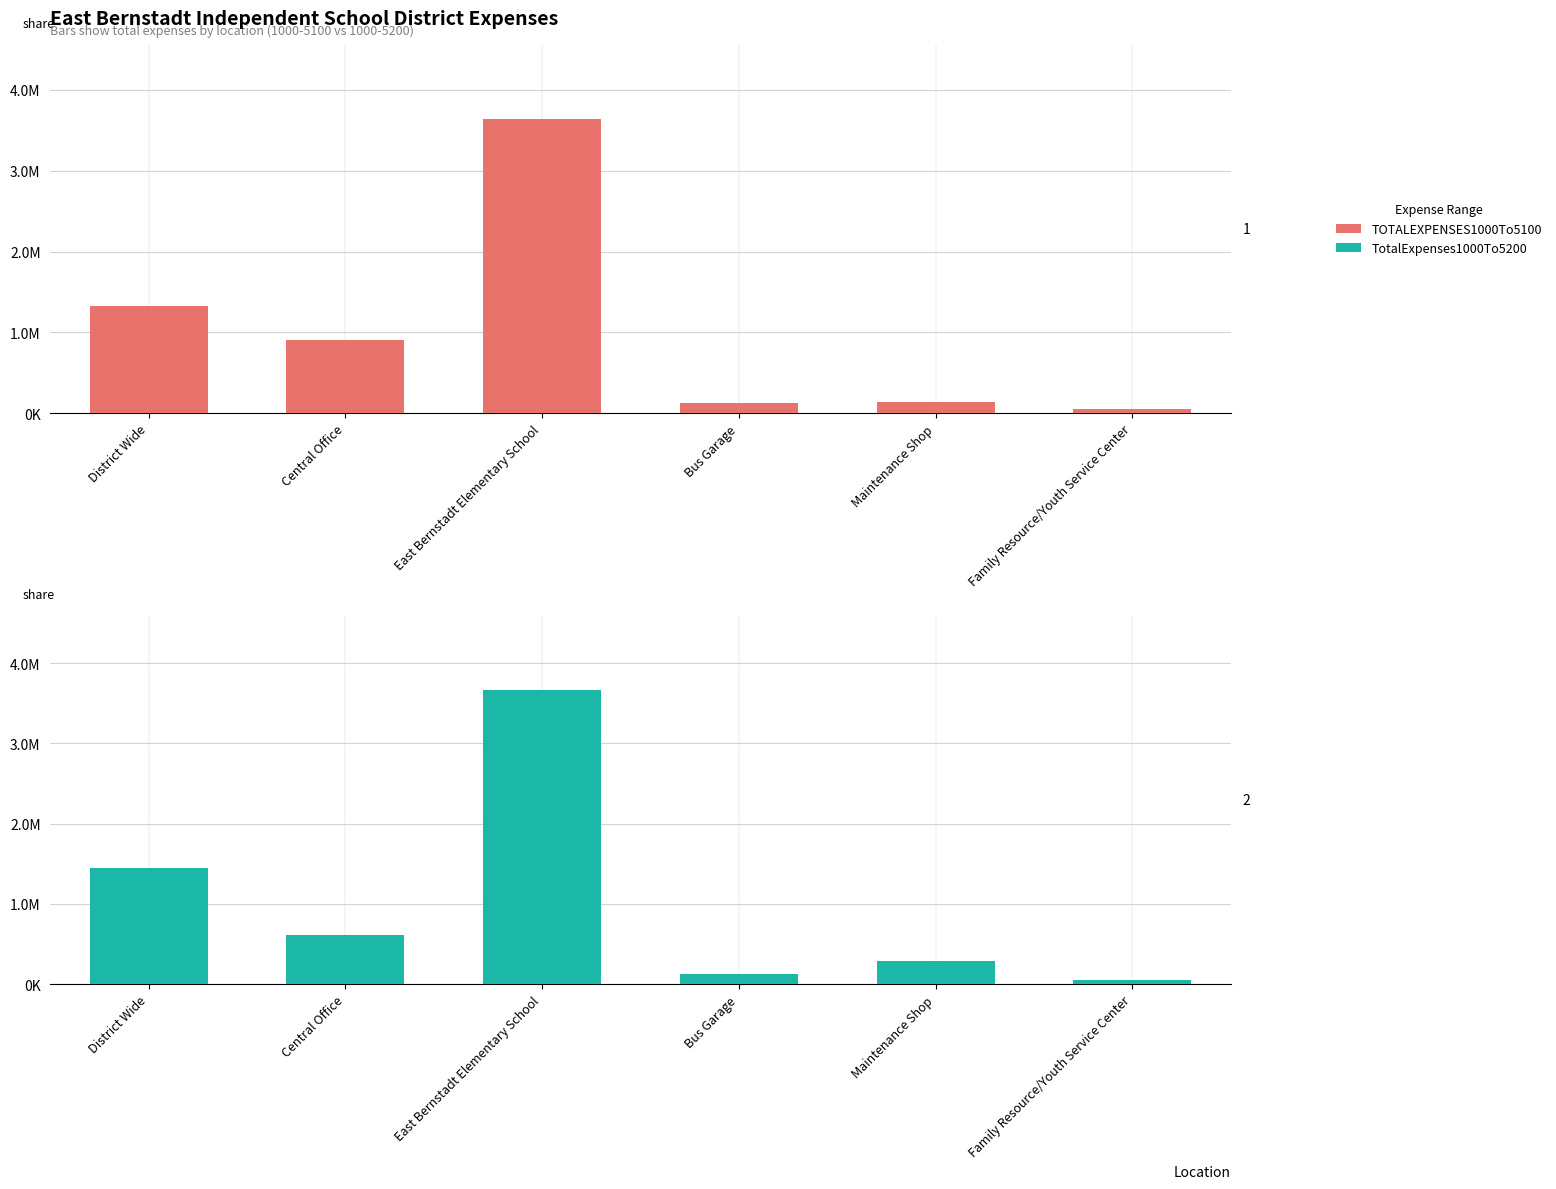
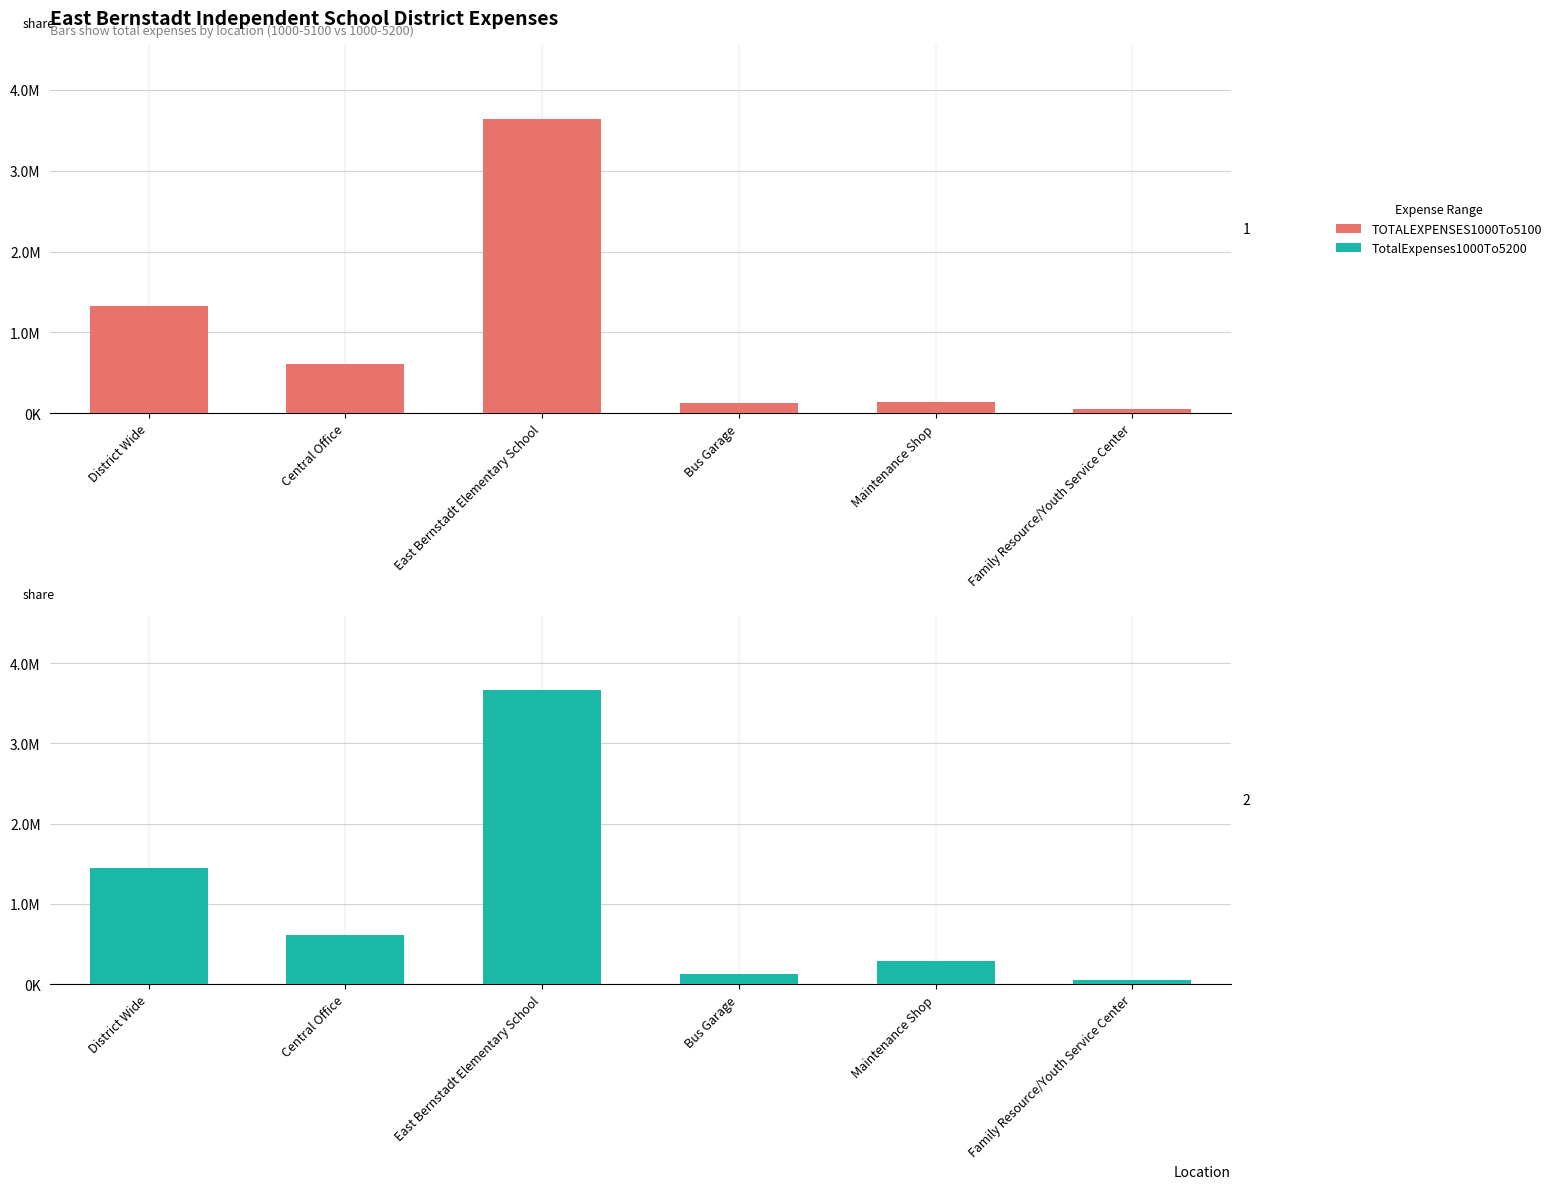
East Bernstadt Independent School District Expenses, Central Office: 900000 -> 600000
